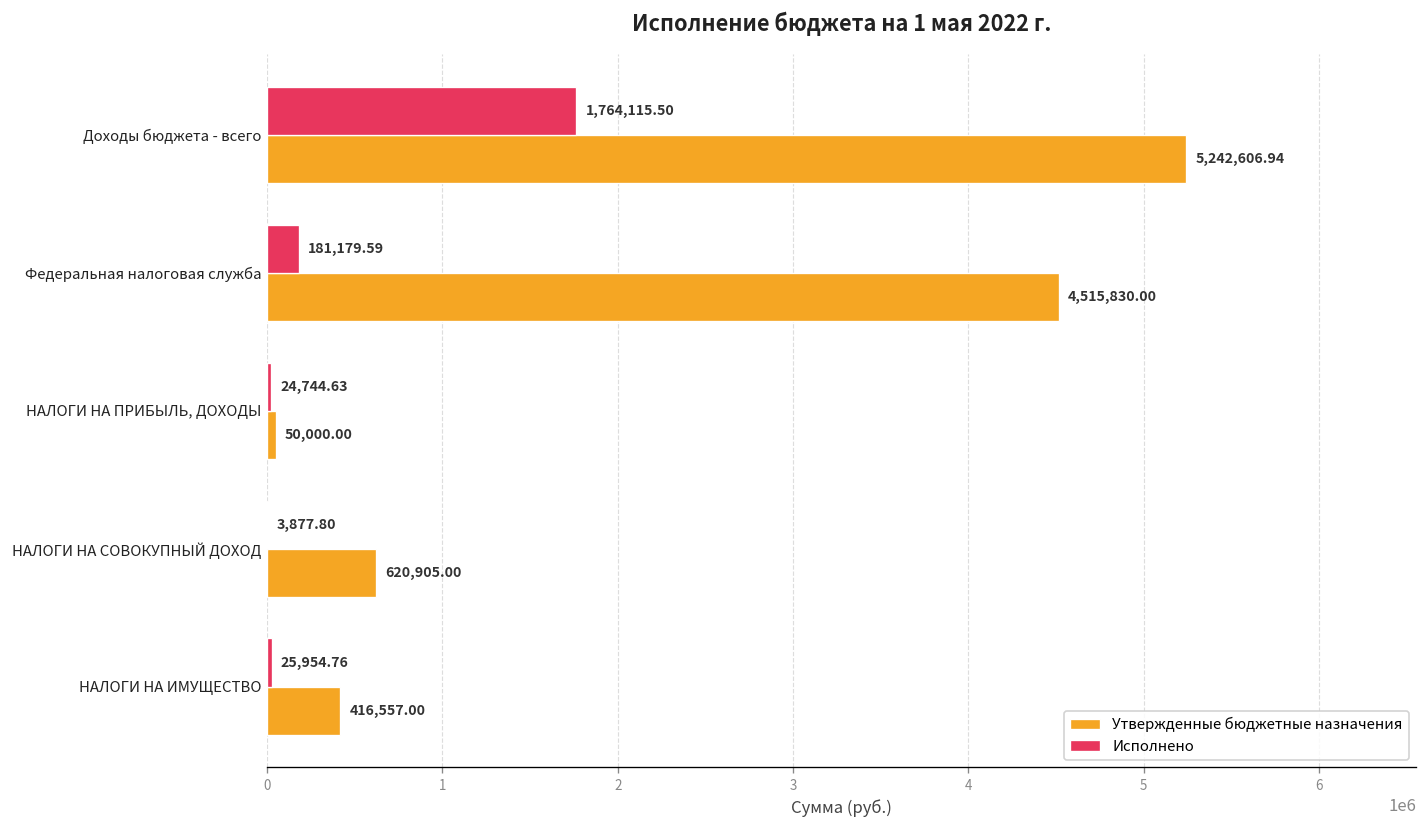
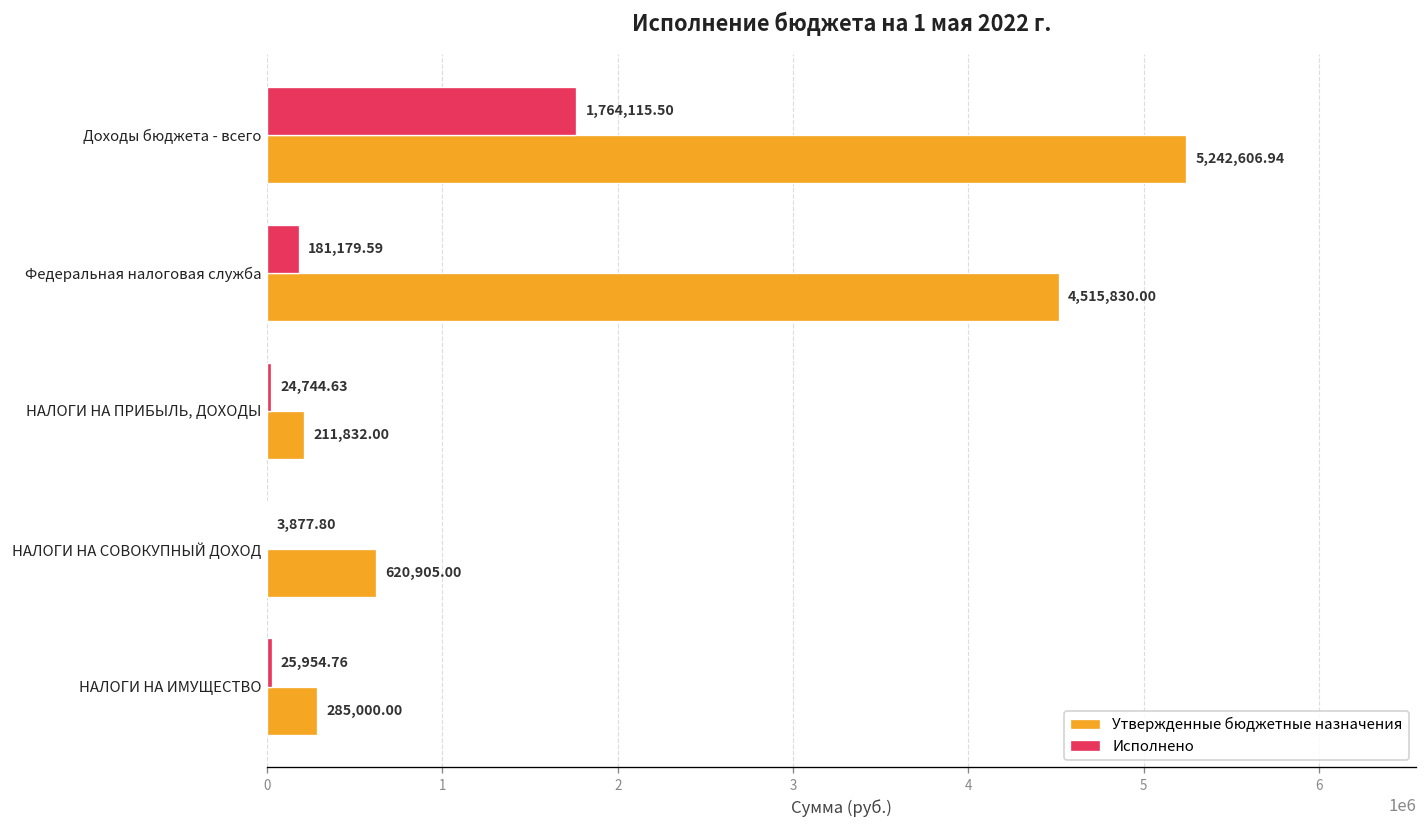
Утвержденные бюджетные назначения, НАЛОГИ НА ПРИБЫЛЬ, ДОХОДЫ: 50,000.00 -> 211,832.00
Утвержденные бюджетные назначения, НАЛОГИ НА ИМУЩЕСТВО: 416,557.00 -> 285,000.00
